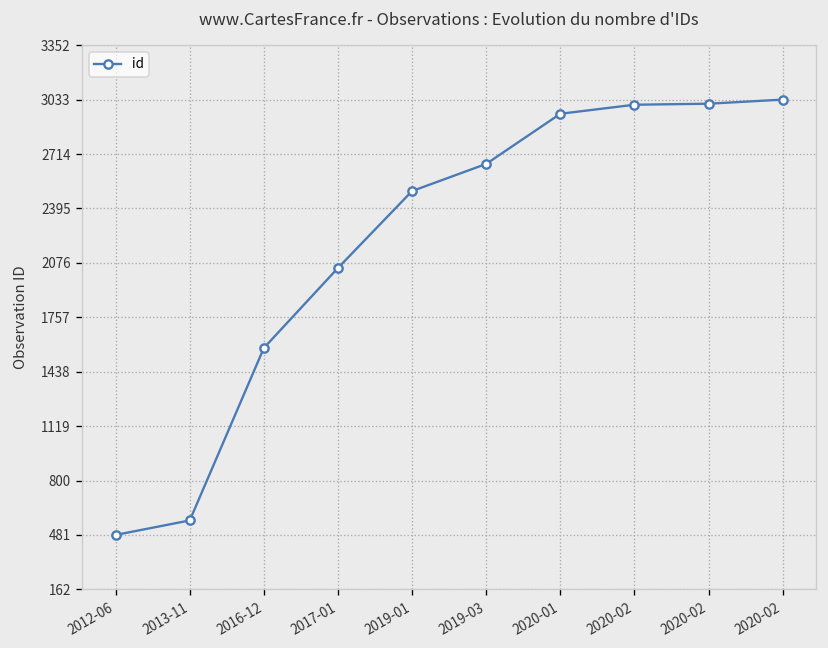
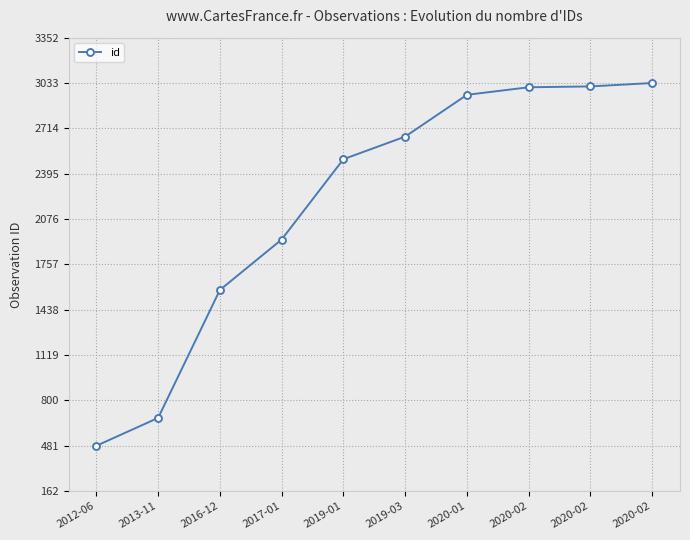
2013-11: 570 -> 680
2017-01: 2050 -> 1930
